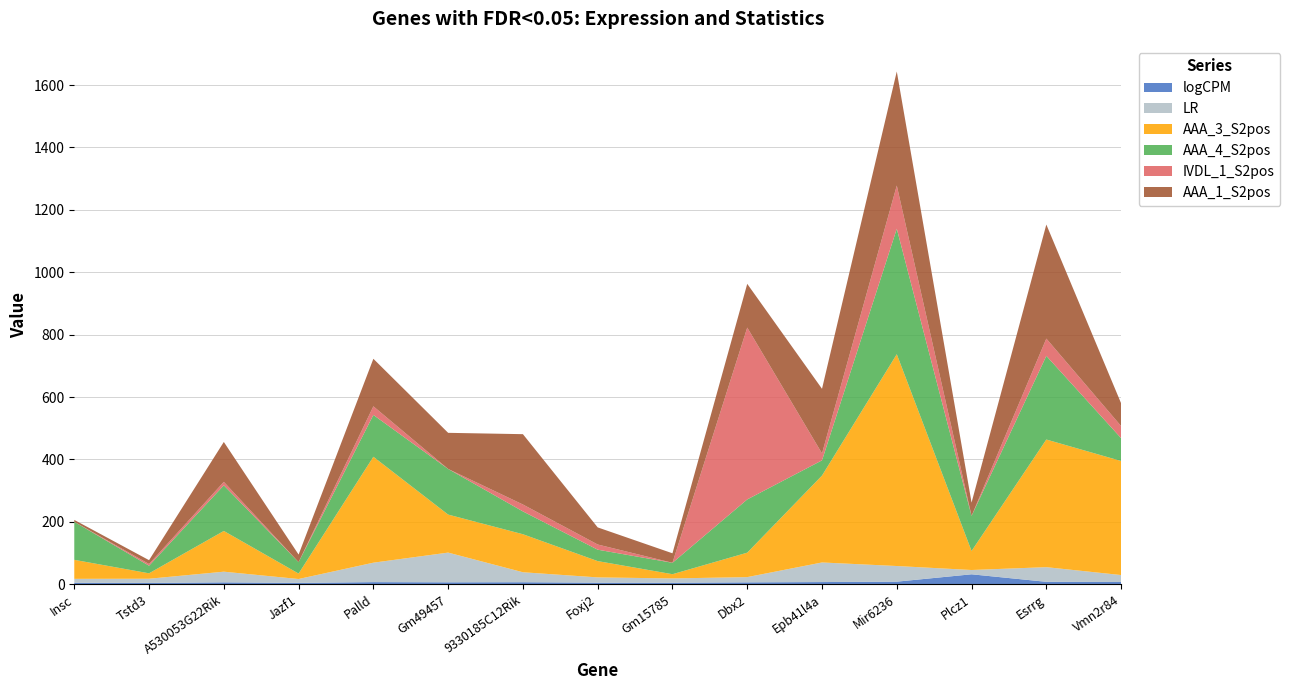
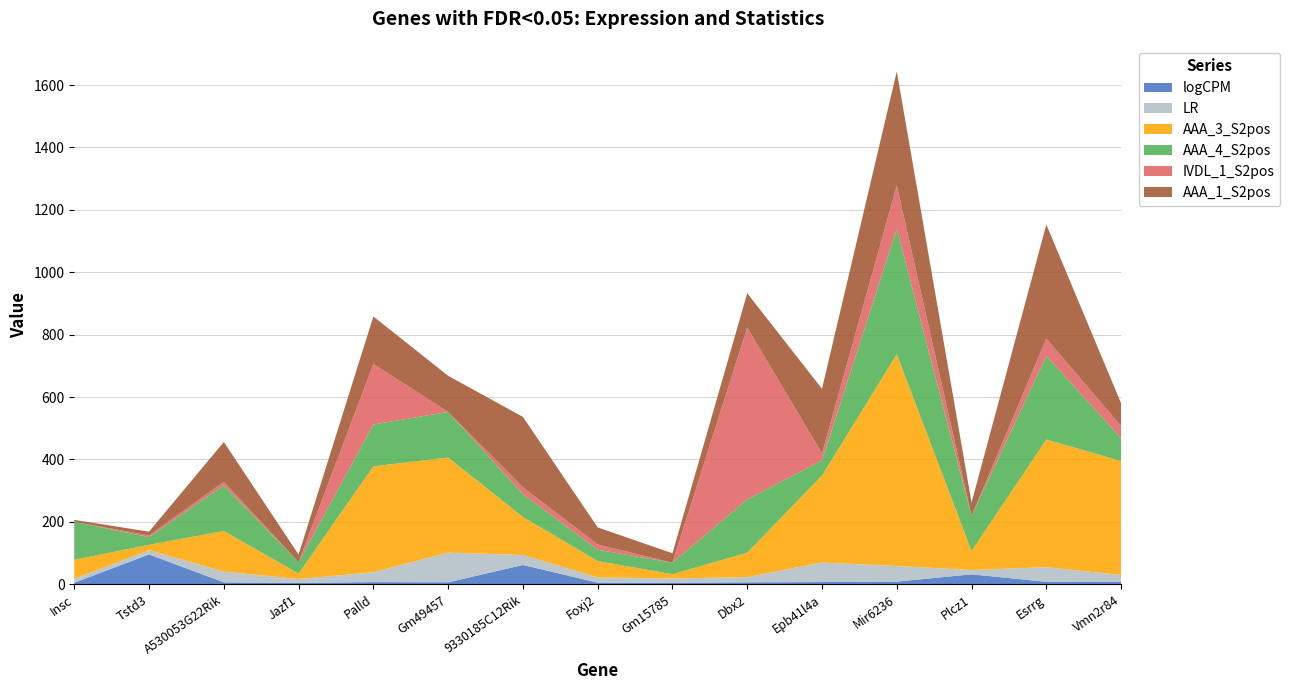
logCPM, Tstd3: 0 -> 100
LR, Palld: 60 -> 30
IVDL_1_S2pos, Palld: 30 -> 190
AAA_3_S2pos, Gm49457: 120 -> 300
logCPM, 9330185C12Rik: 10 -> 60
AAA_1_S2pos, Dbx2: 140 -> 110
